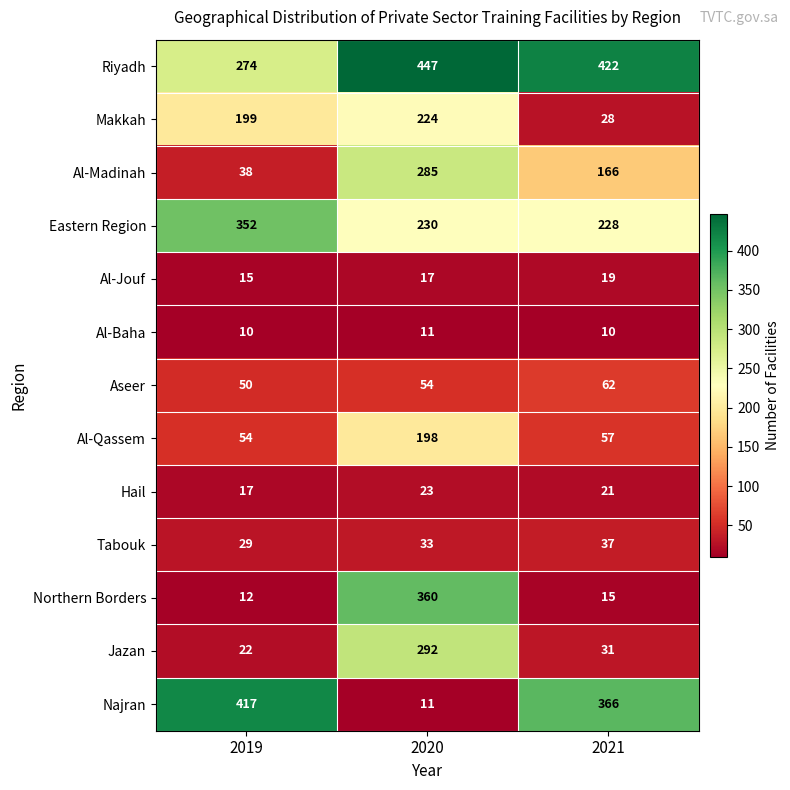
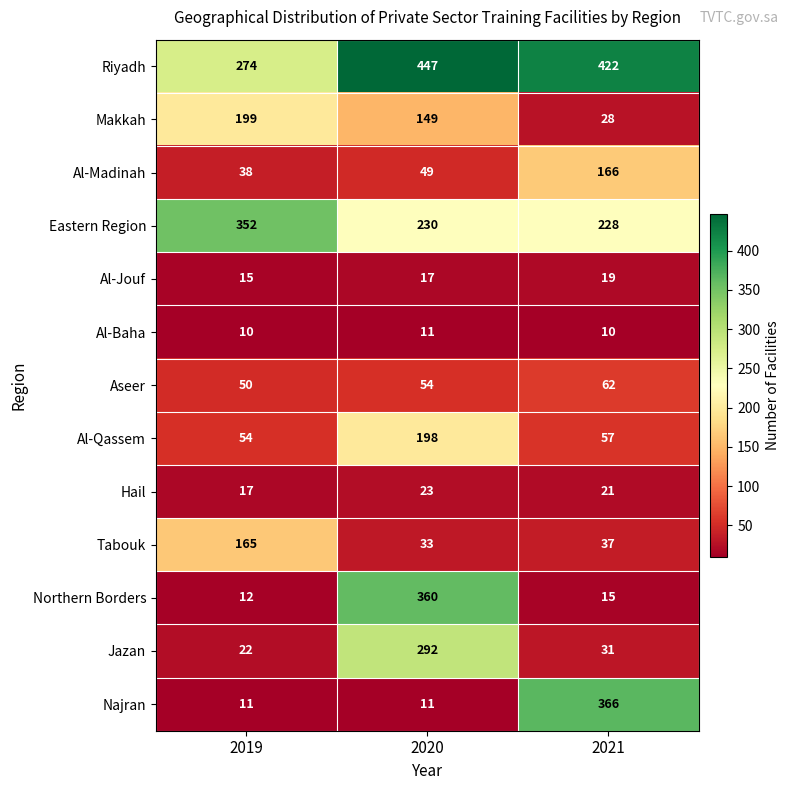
Makkah, 2020: 224 -> 149
Al-Madinah, 2020: 285 -> 49
Tabouk, 2019: 29 -> 165
Najran, 2019: 417 -> 11
